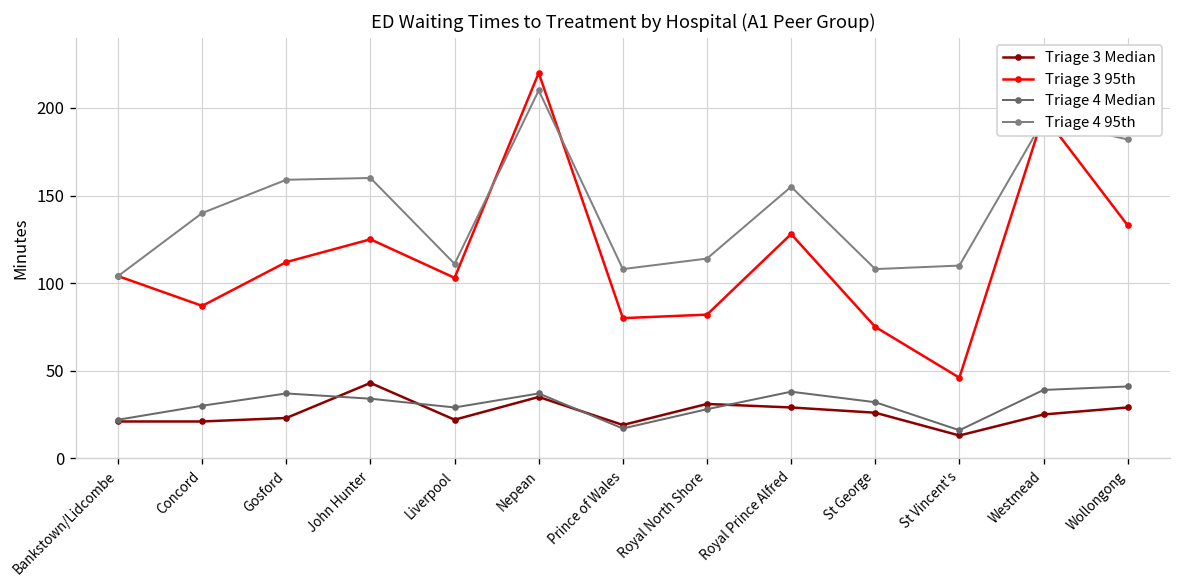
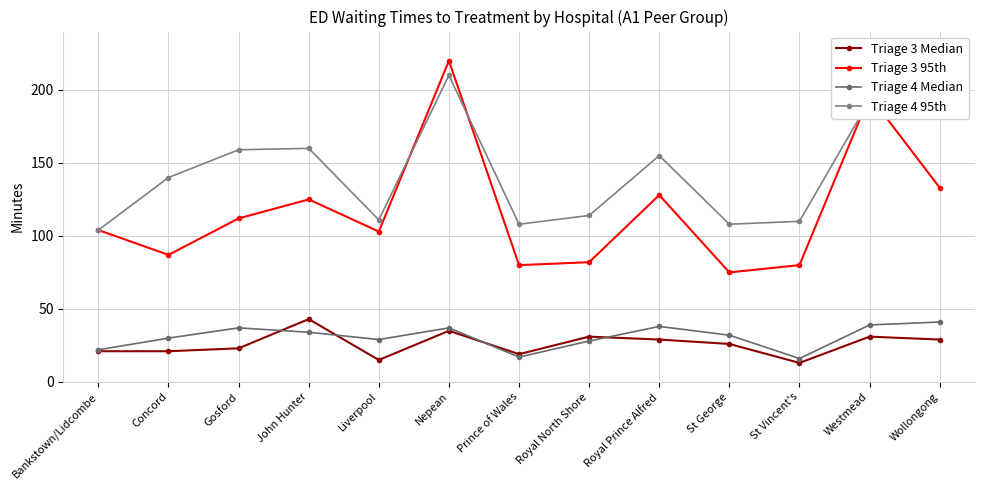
Triage 3 Median, Liverpool: 22 -> 15
Triage 3 95th, St Vincent's: 46 -> 80
Triage 3 Median, Westmead: 25 -> 31
